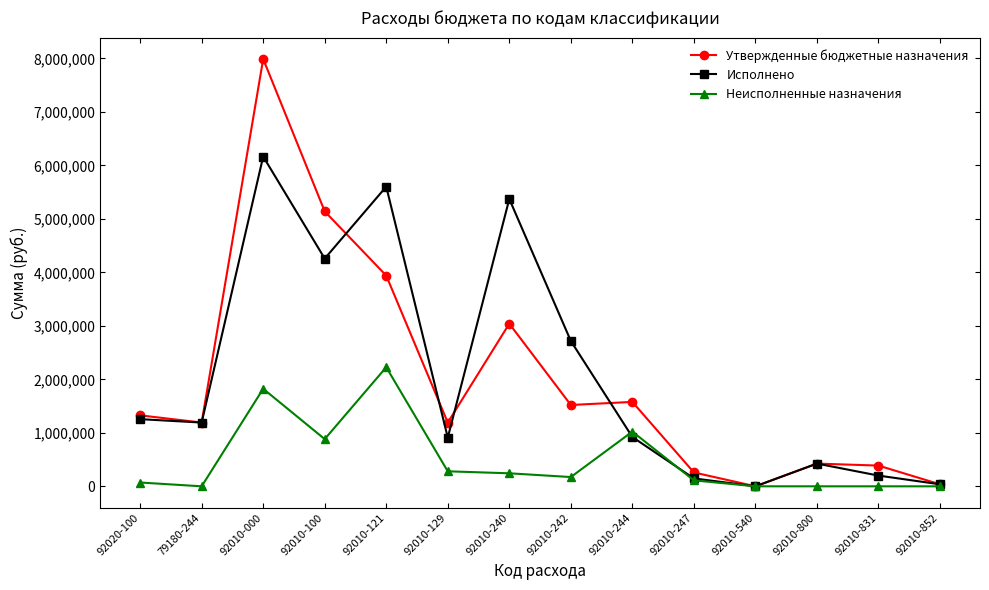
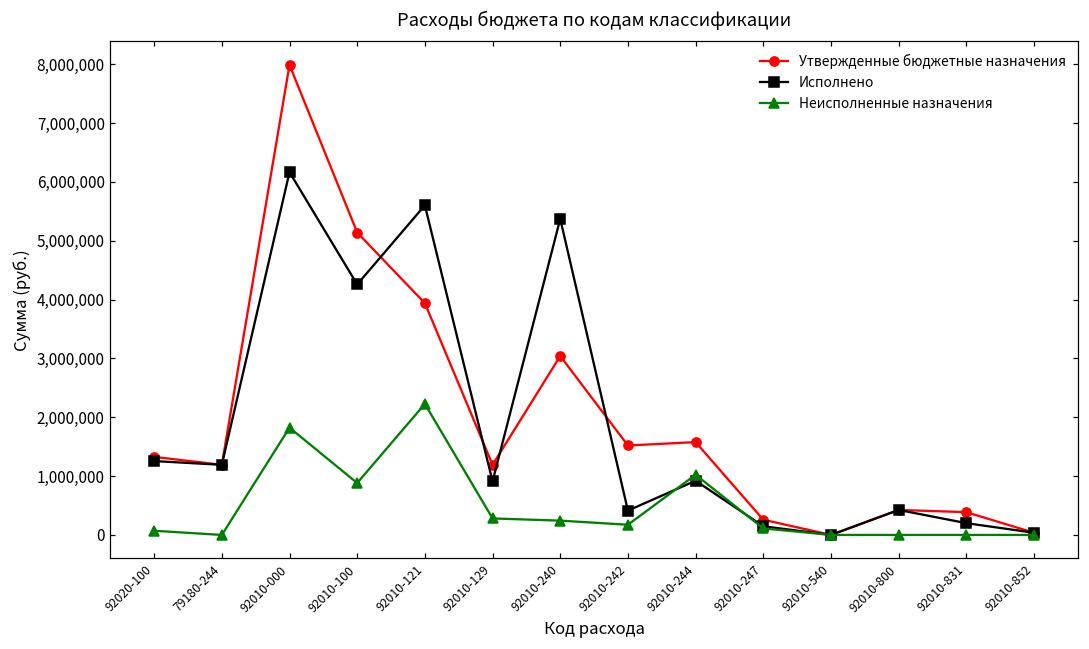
Исполнено, 92010-242: 2,700,000 -> 400,000
